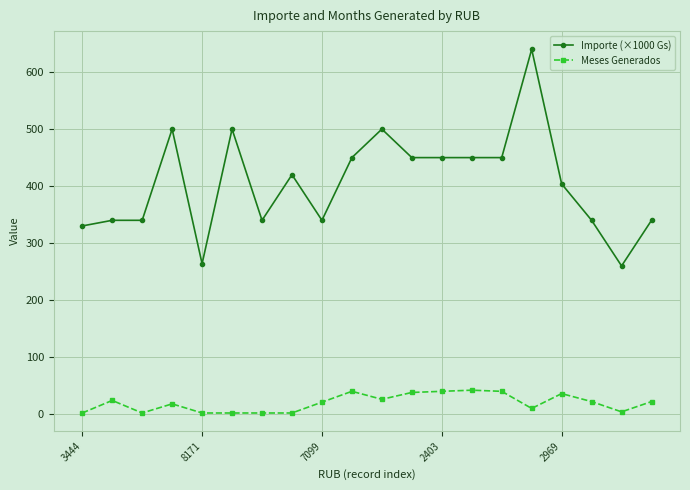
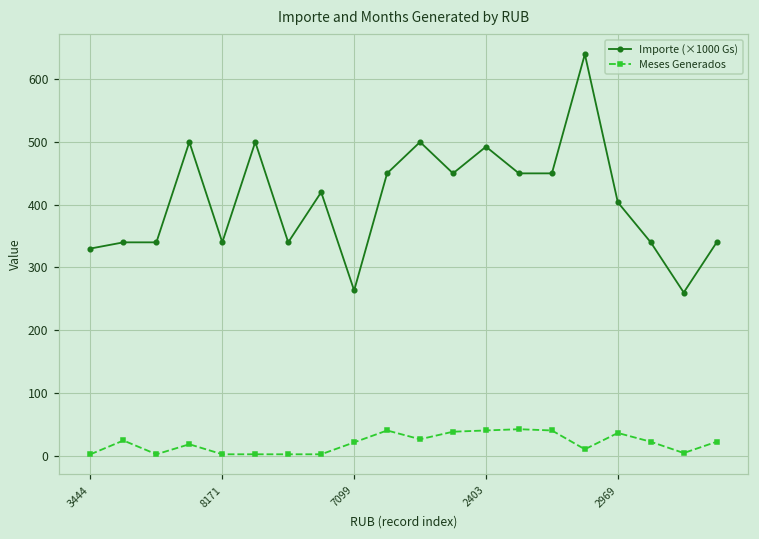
Importe (×1000 Gs), 8171: 260 -> 340
Importe (×1000 Gs), 7099: 340 -> 260
Importe (×1000 Gs), 2403: 450 -> 490
